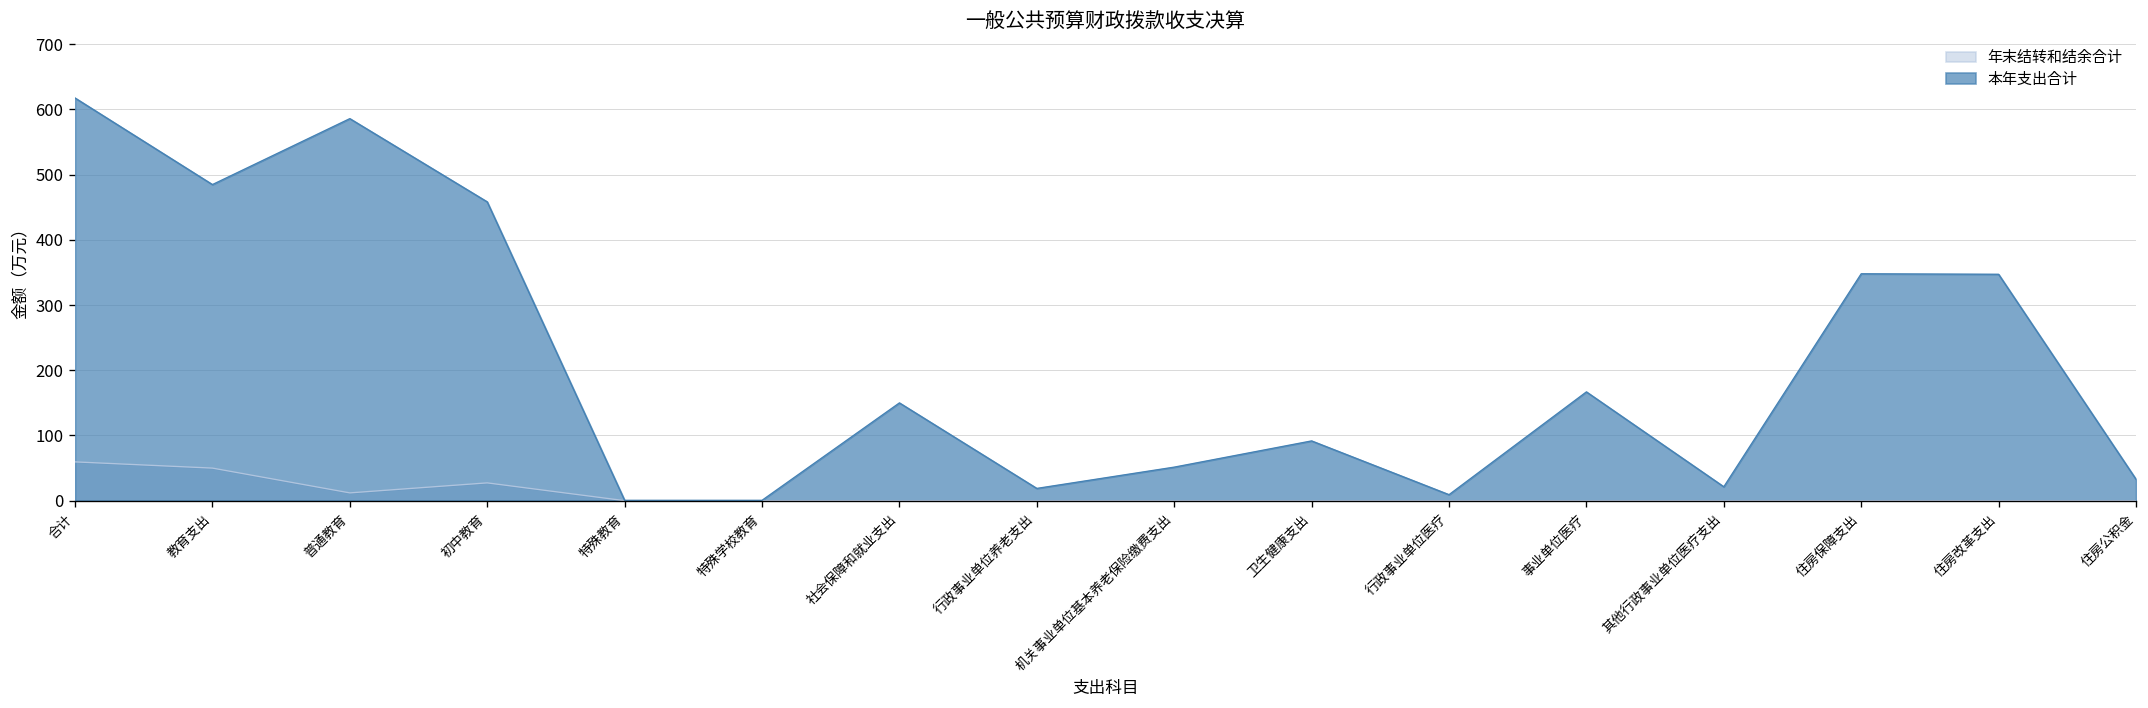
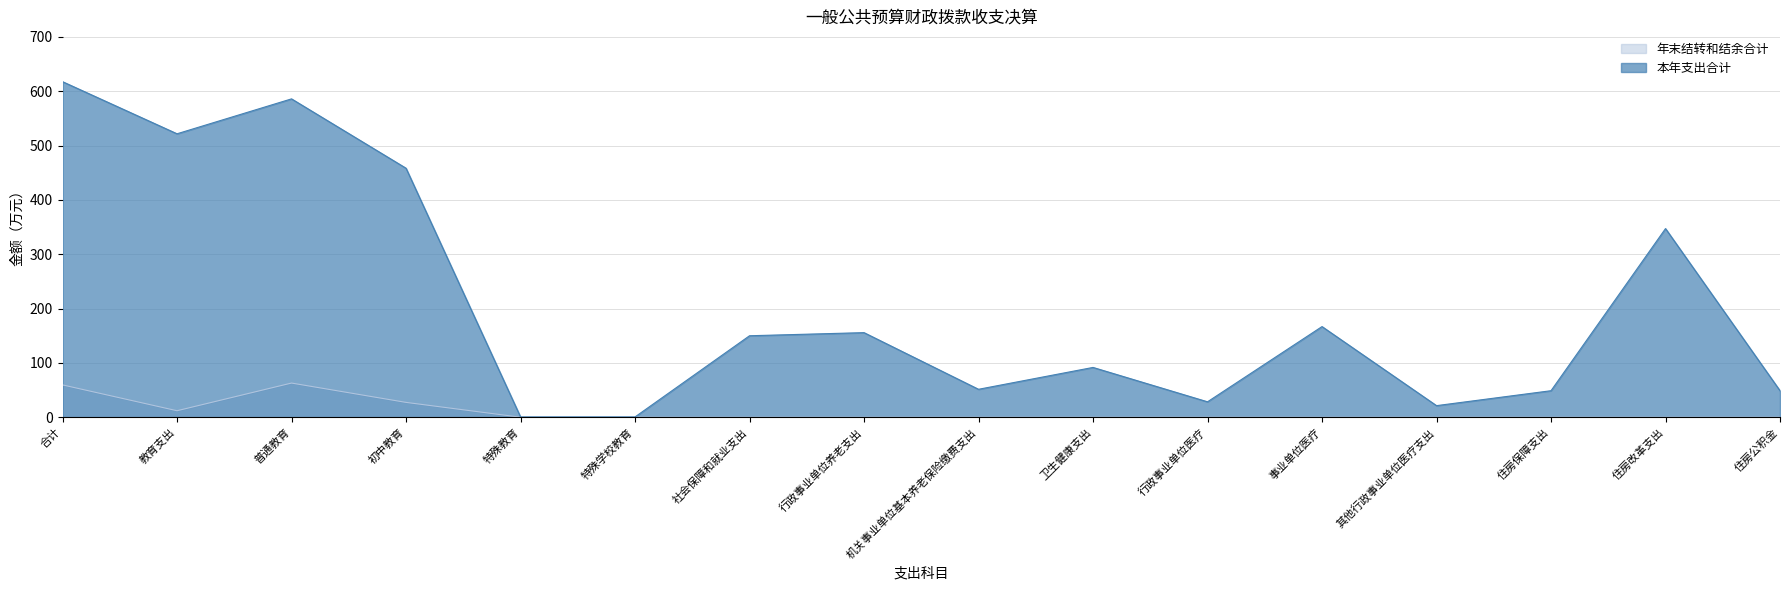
年末结转和结余合计, 教育支出: 50 -> 10
本年支出合计, 教育支出: 480 -> 520
年末结转和结余合计, 普通教育: 10 -> 60
本年支出合计, 行政事业单位养老支出: 20 -> 160
本年支出合计, 行政事业单位医疗: 10 -> 30
本年支出合计, 住房保障支出: 350 -> 50
本年支出合计, 住房公积金: 30 -> 50
